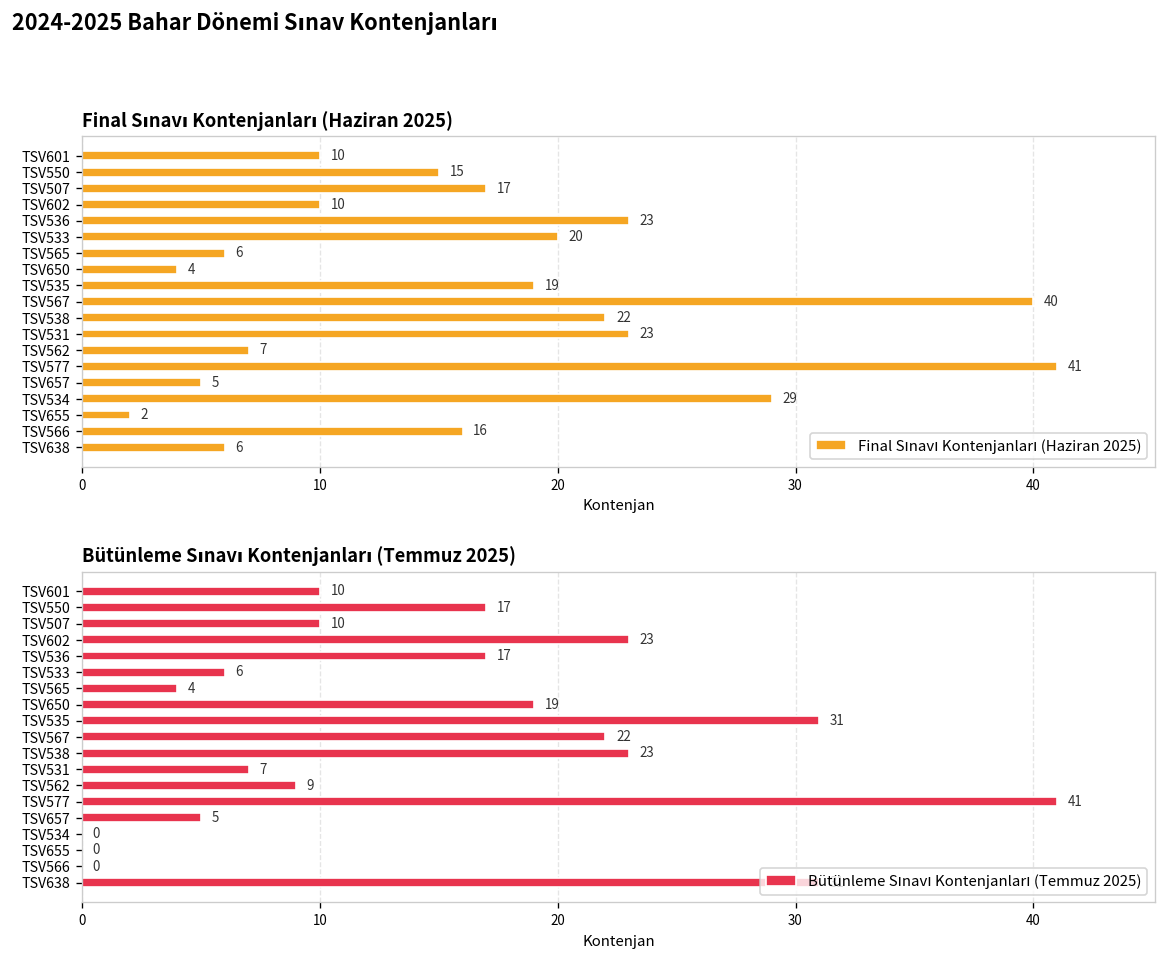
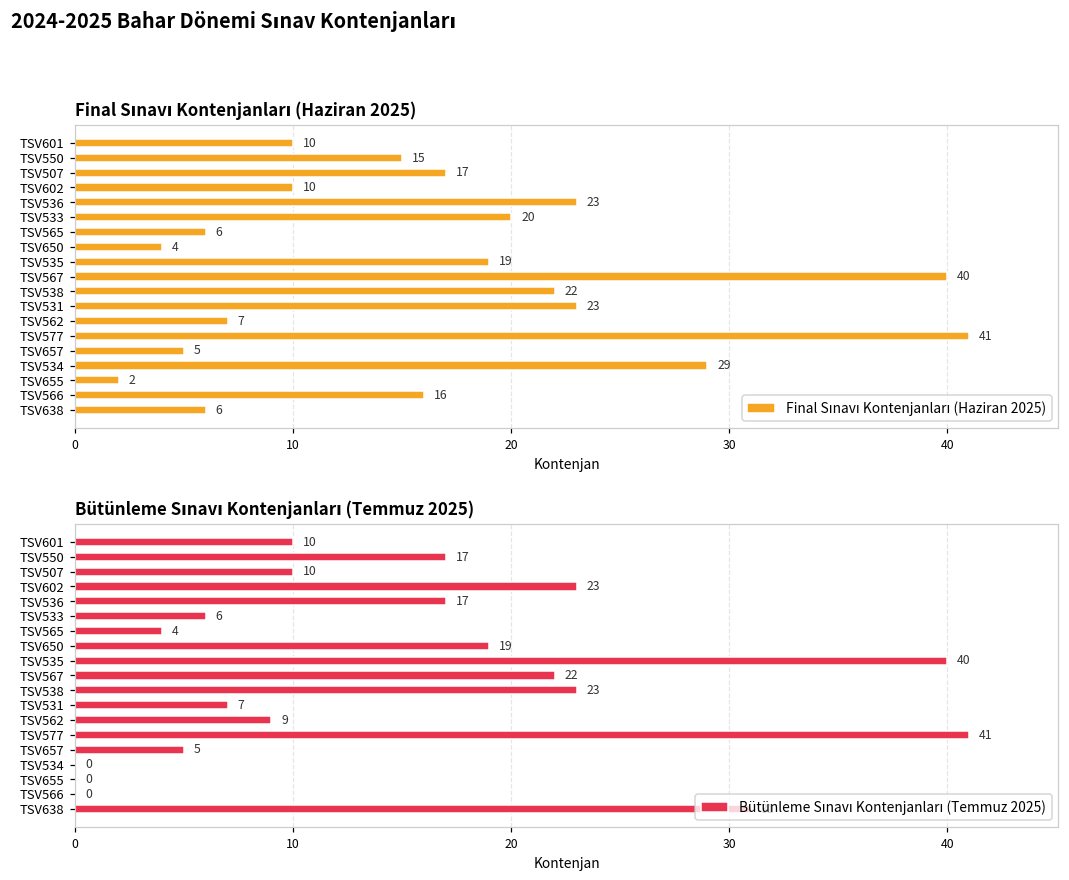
Bütünleme Sınavı Kontenjanları (Temmuz 2025), TSV535: 31 -> 40
